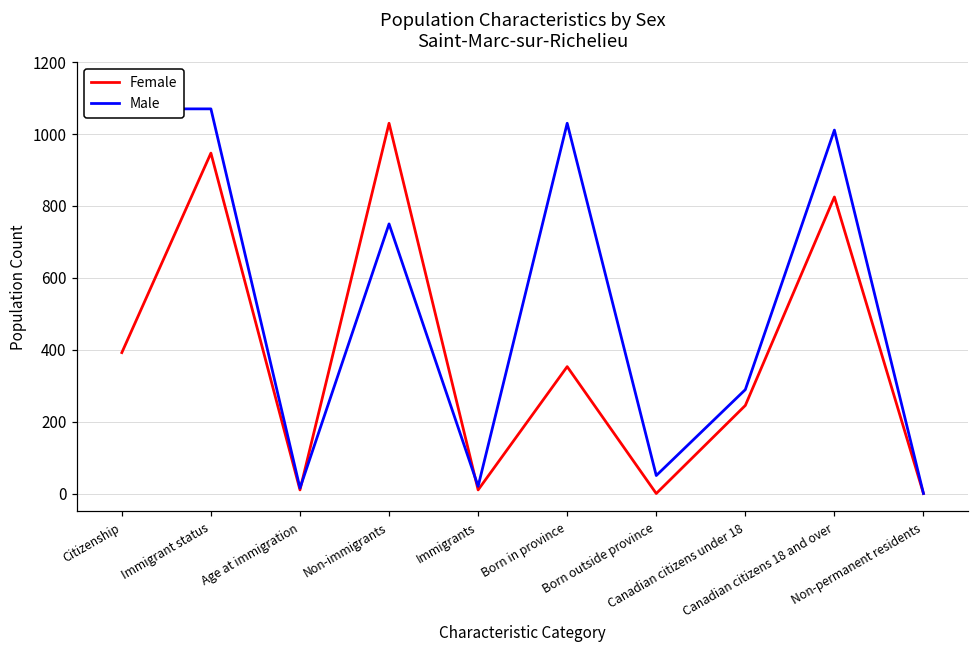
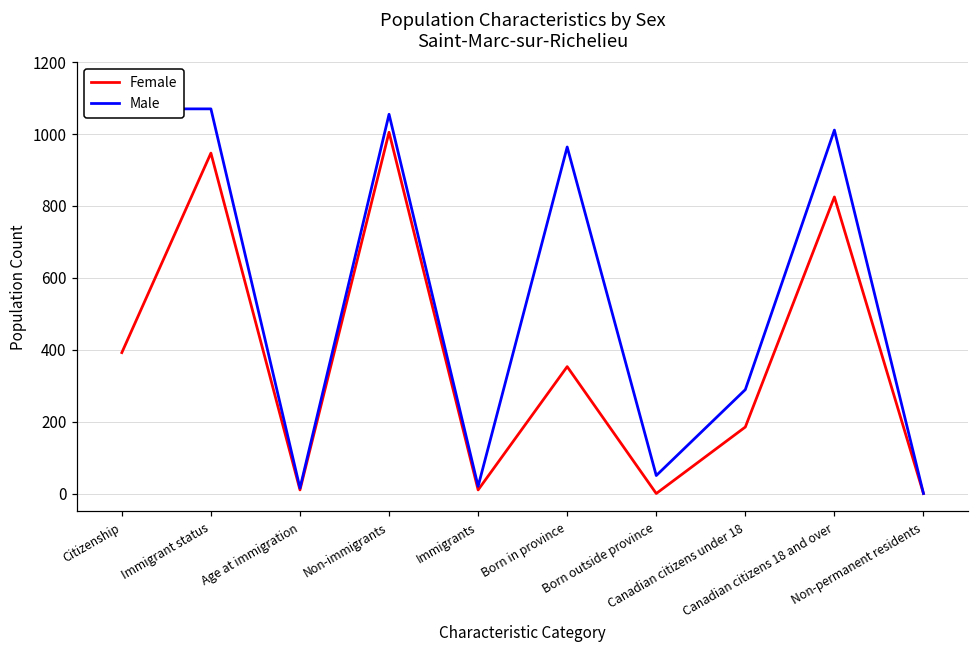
Female, Non-immigrants: 1030 -> 1010
Male, Non-immigrants: 750 -> 1060
Male, Born in province: 1030 -> 960
Female, Canadian citizens under 18: 250 -> 190
